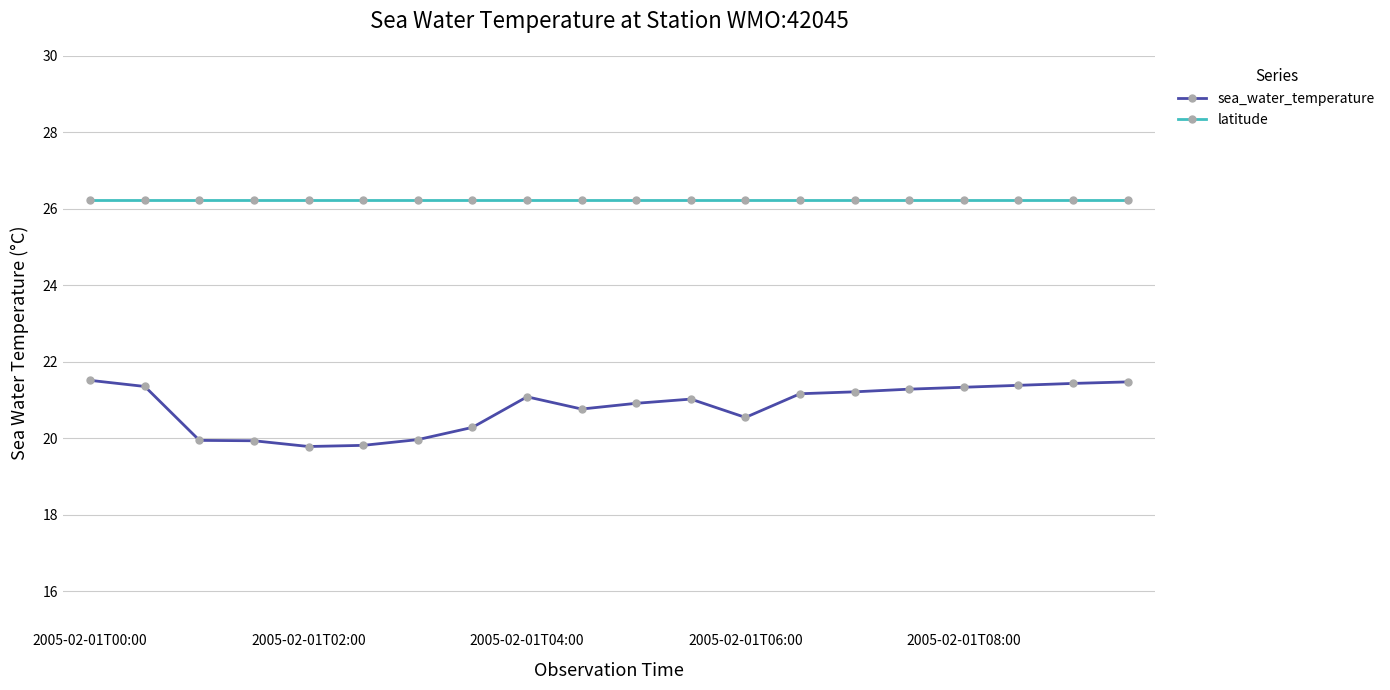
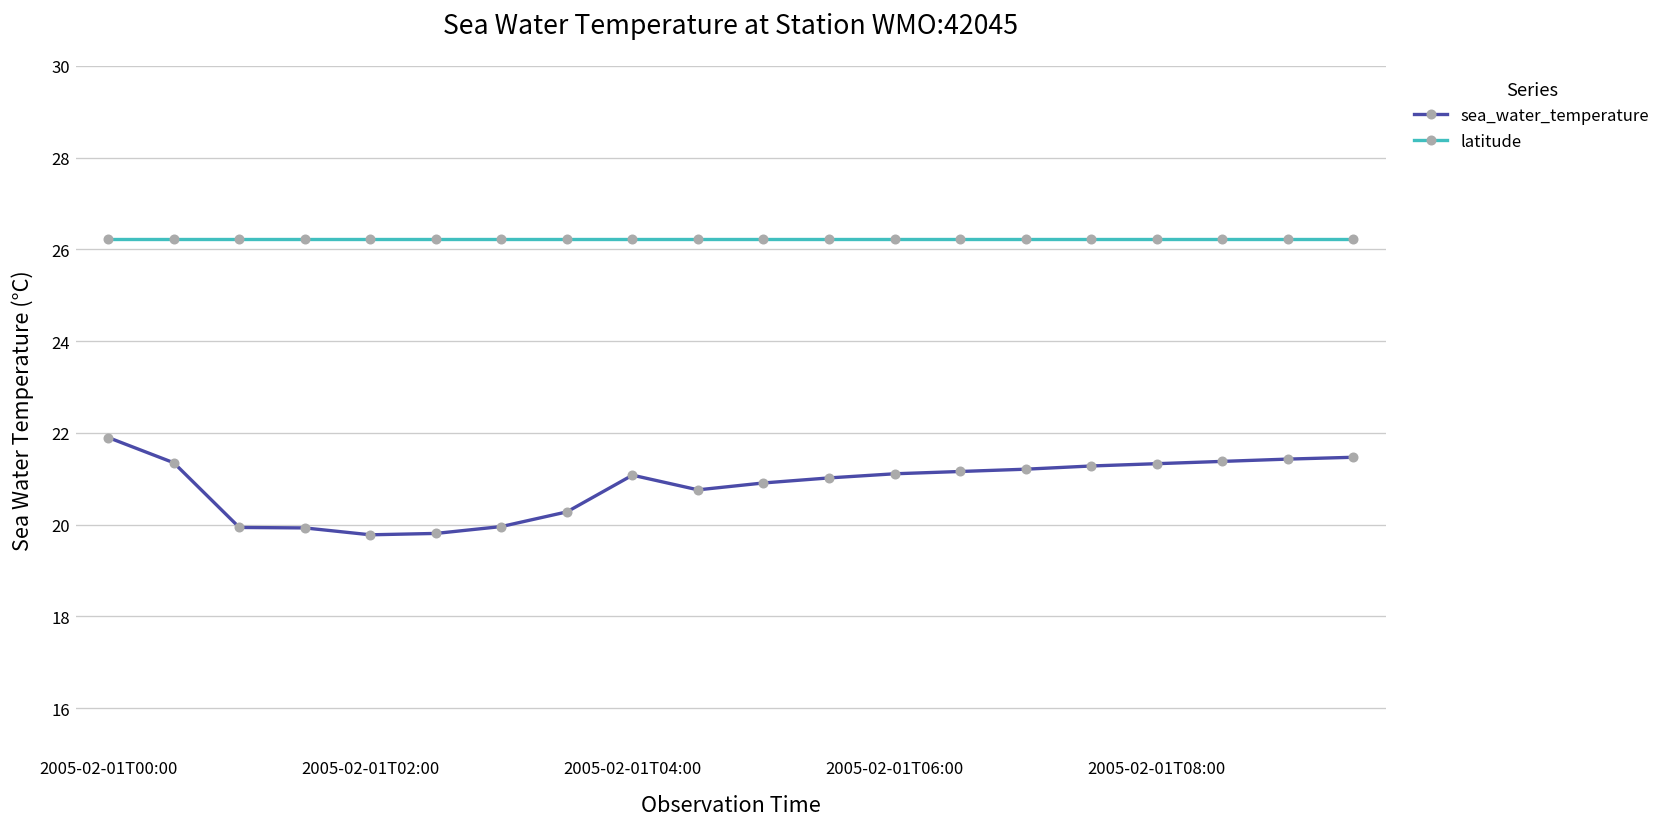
sea_water_temperature, 2005-02-01T00:00: 21.5 -> 21.9
sea_water_temperature, 2005-02-01T06:00: 20.5 -> 21.1
